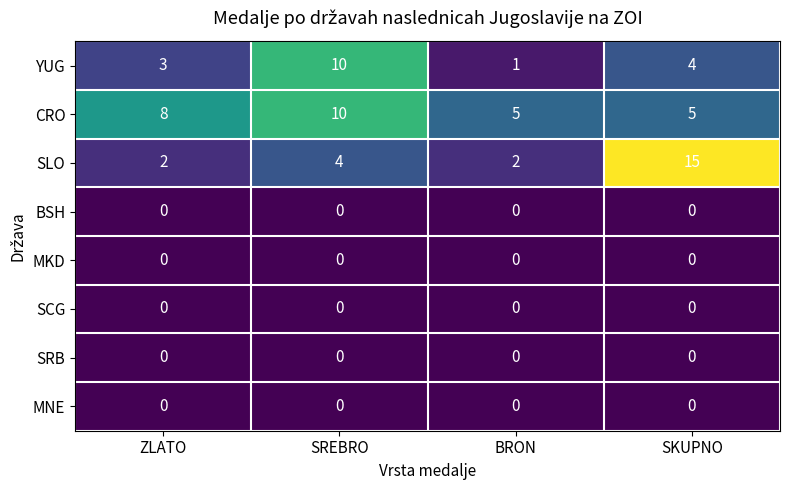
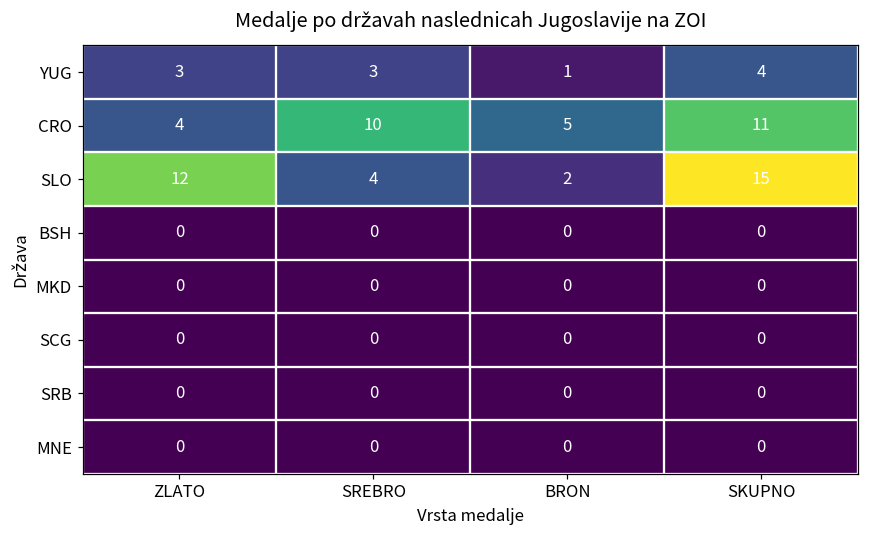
YUG, SREBRO: 10 -> 3
CRO, ZLATO: 8 -> 4
CRO, SKUPNO: 5 -> 11
SLO, ZLATO: 2 -> 12
